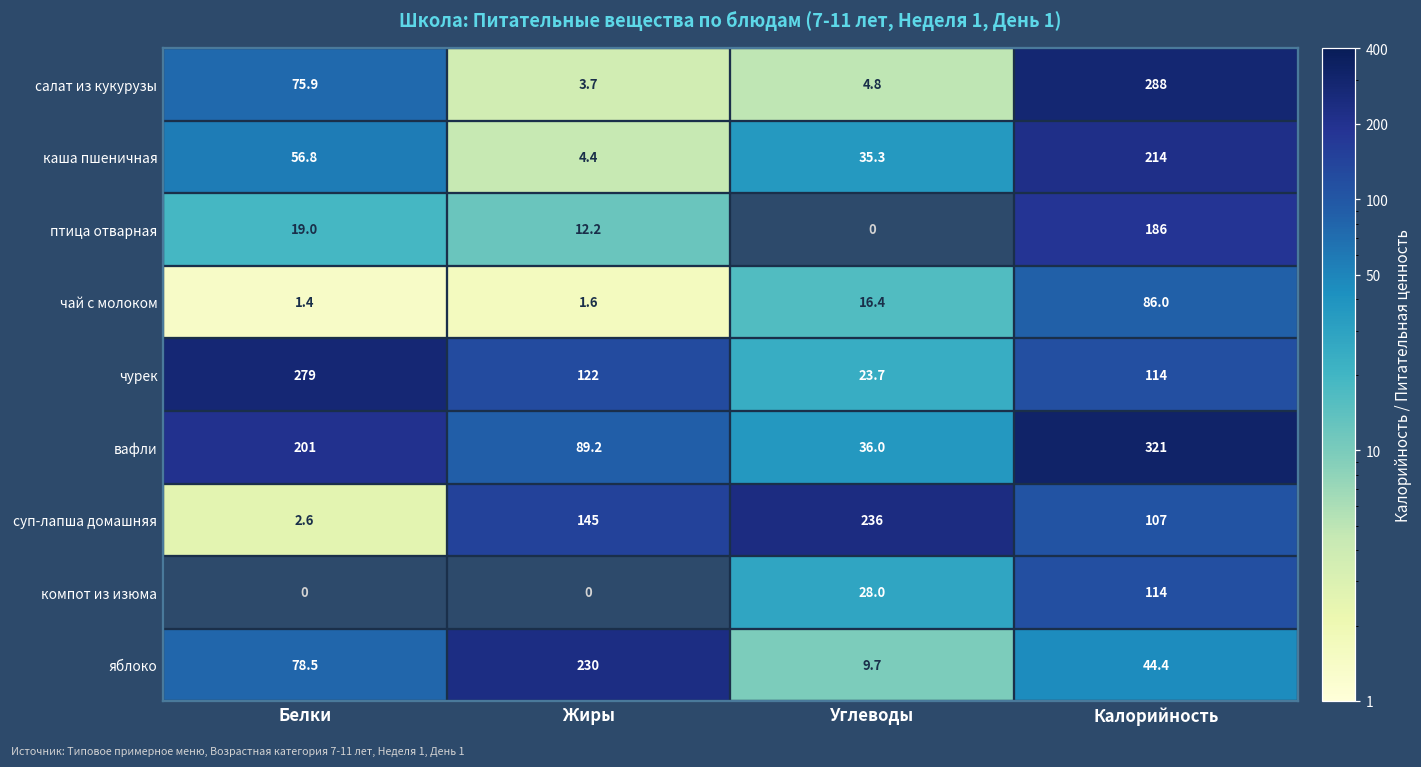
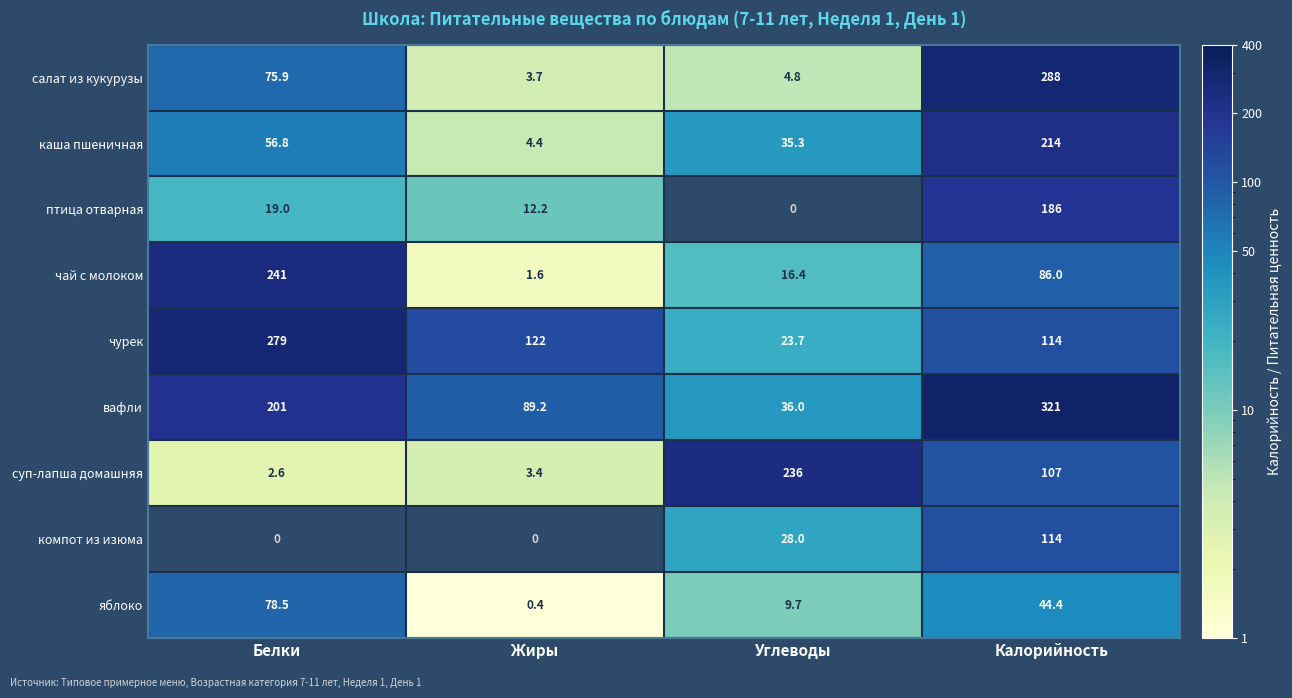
чай с молоком, Белки: 1.4 -> 241
суп-лапша домашняя, Жиры: 145 -> 3.4
яблоко, Жиры: 230 -> 0.4
